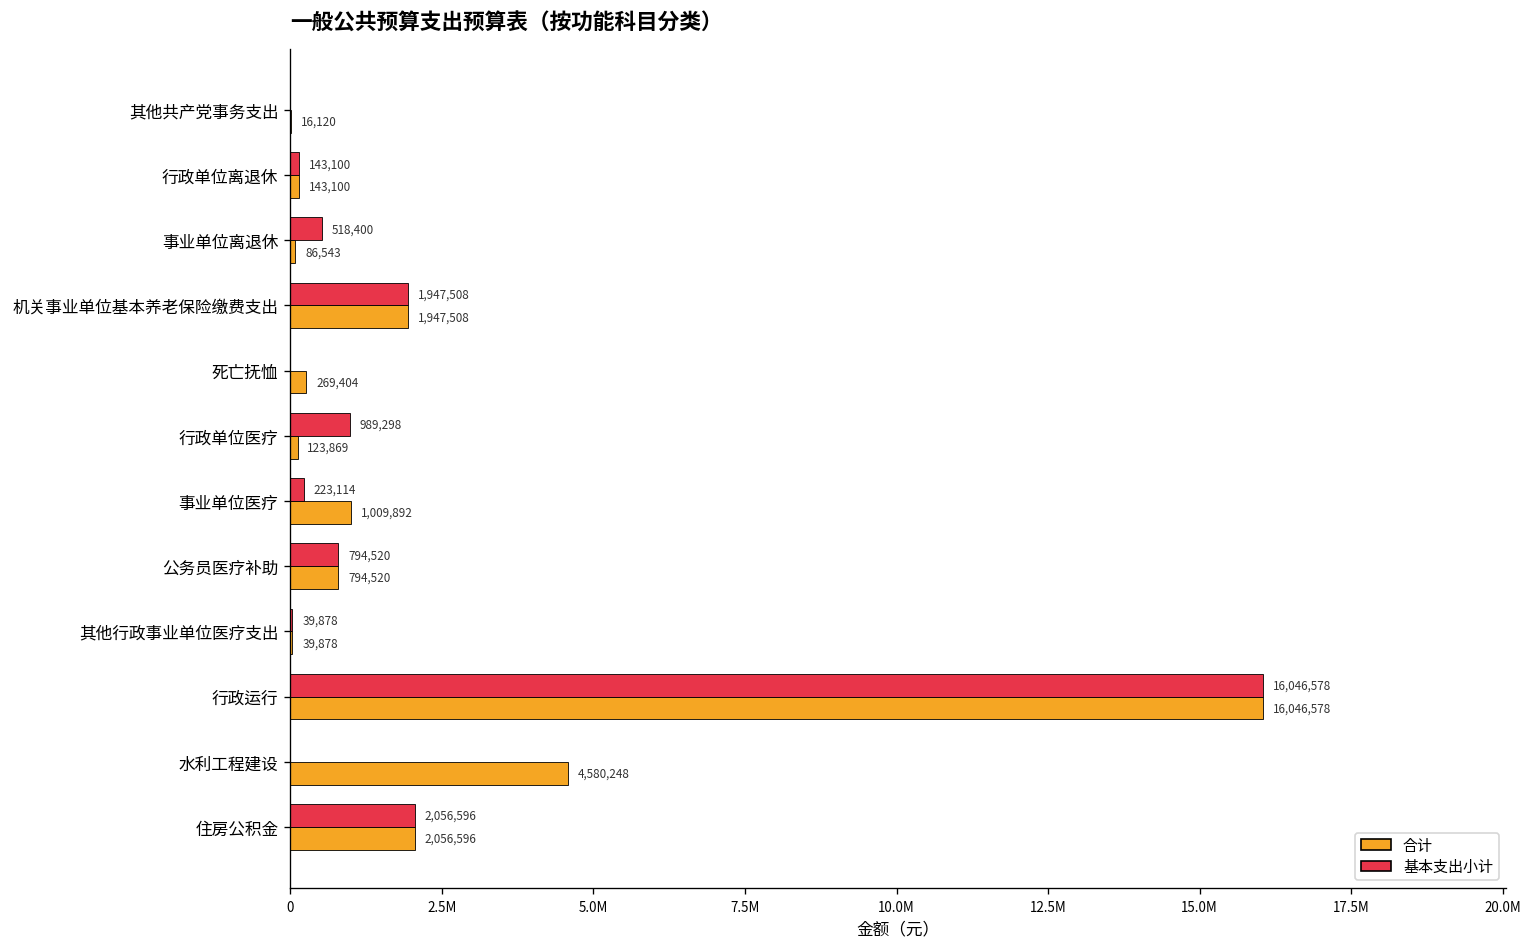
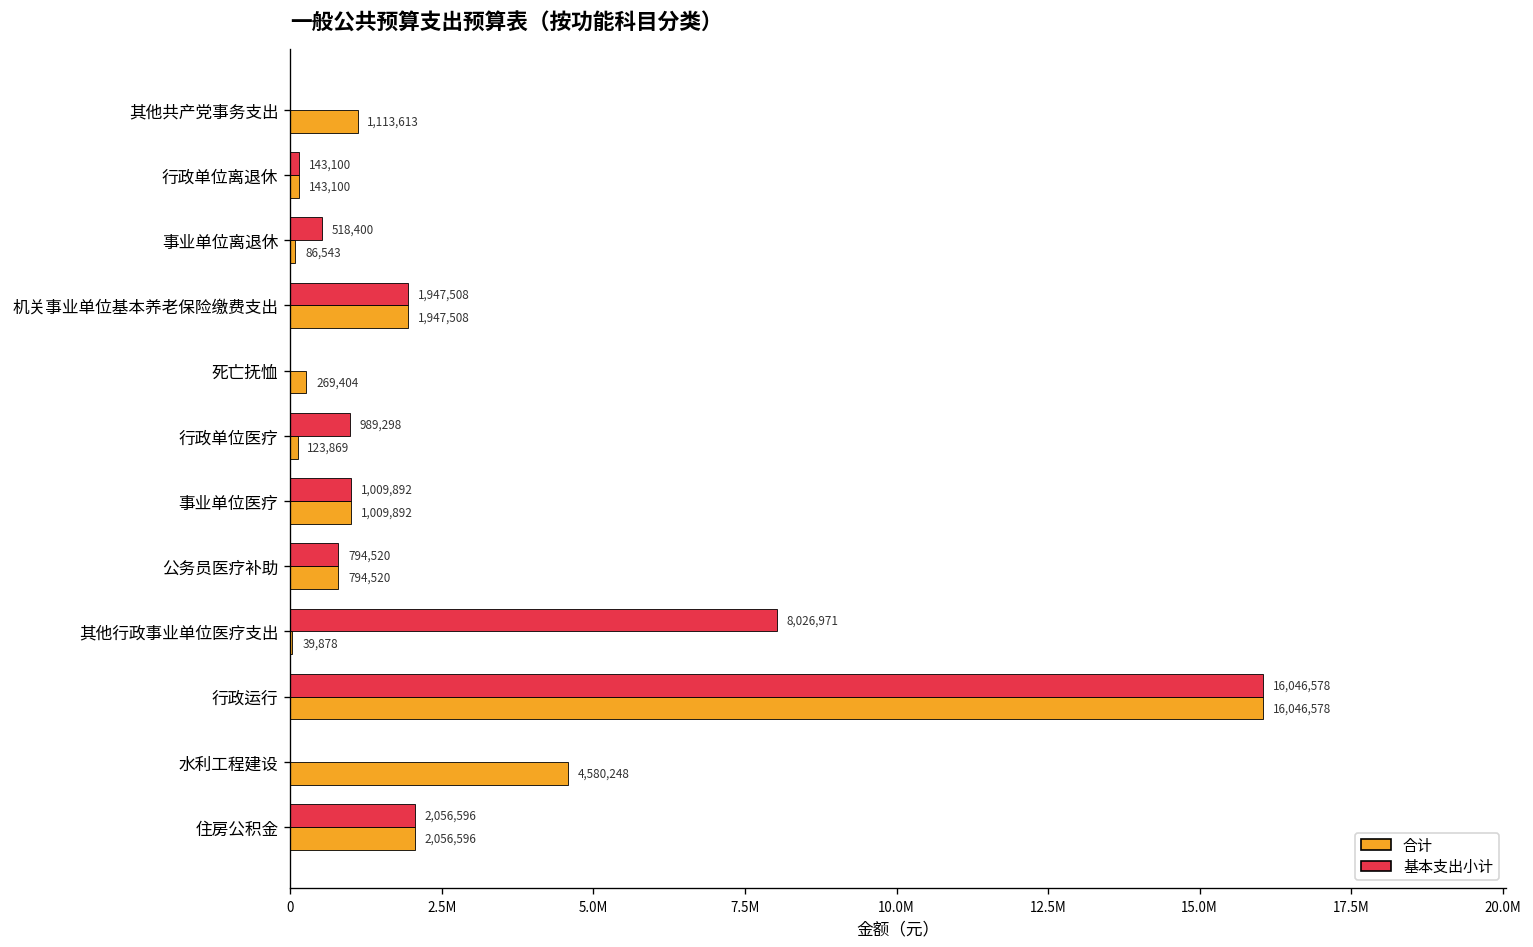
合计, 其他共产党事务支出: 16,120 -> 1,113,613
基本支出小计, 事业单位医疗: 223,114 -> 1,009,892
基本支出小计, 其他行政事业单位医疗支出: 39,878 -> 8,026,971
